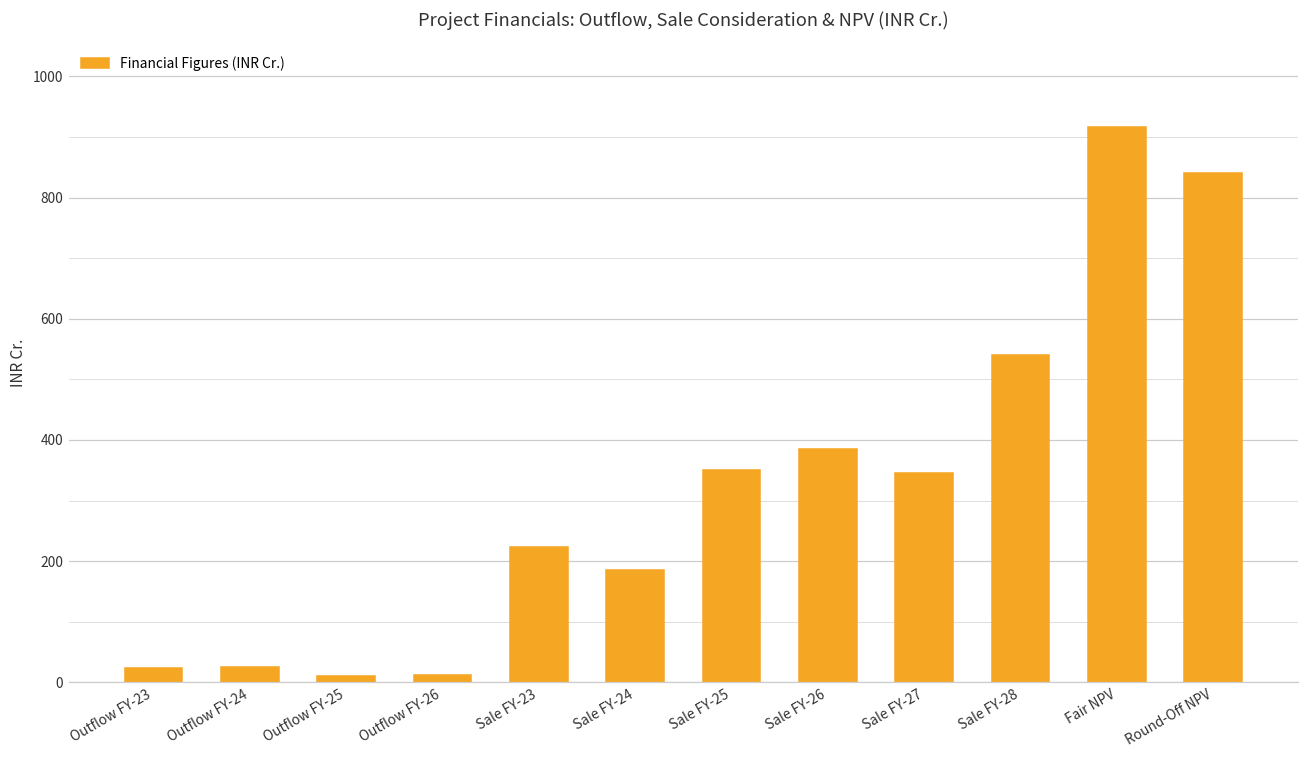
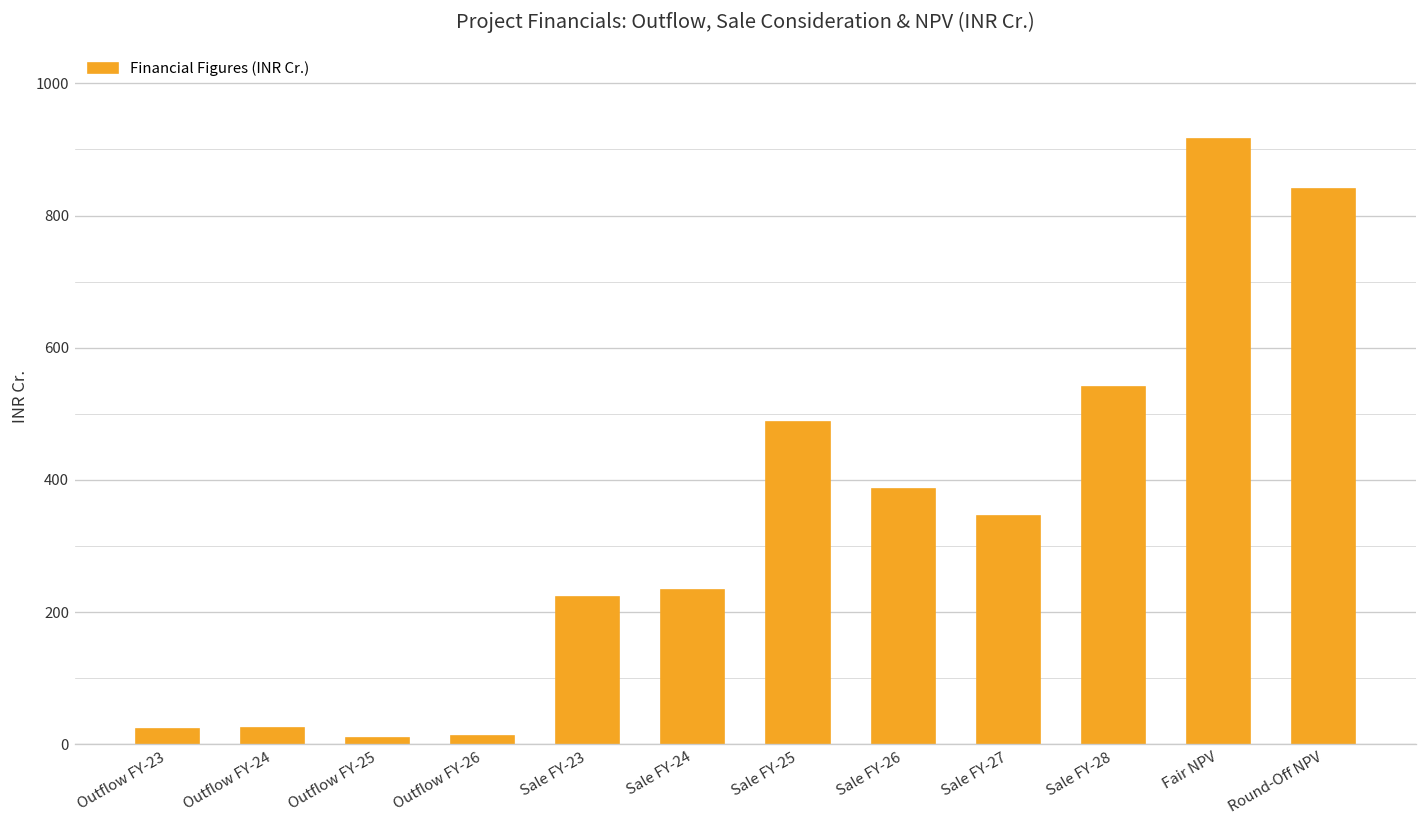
Sale FY-24: 190 -> 230
Sale FY-25: 350 -> 490
